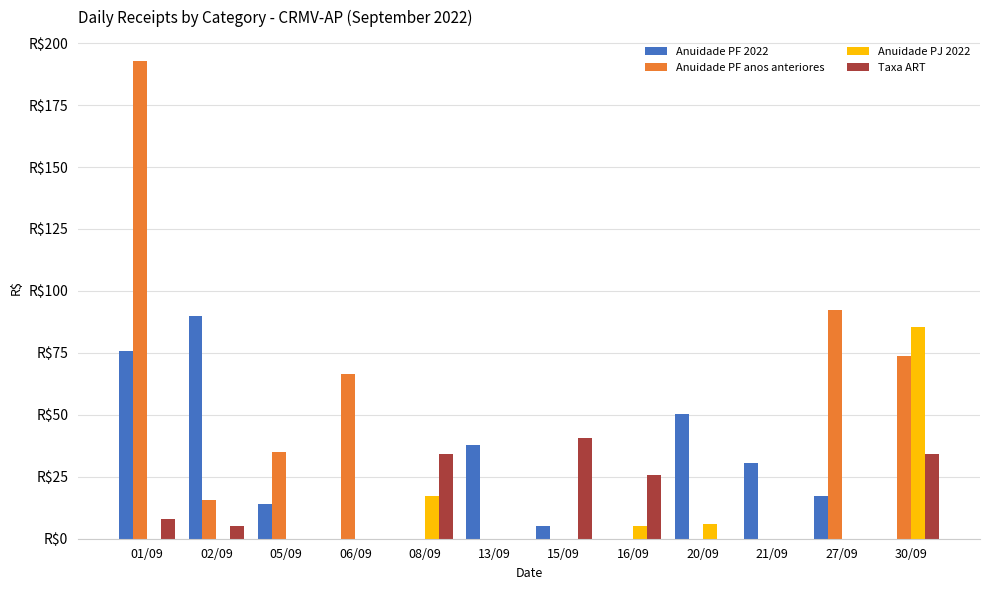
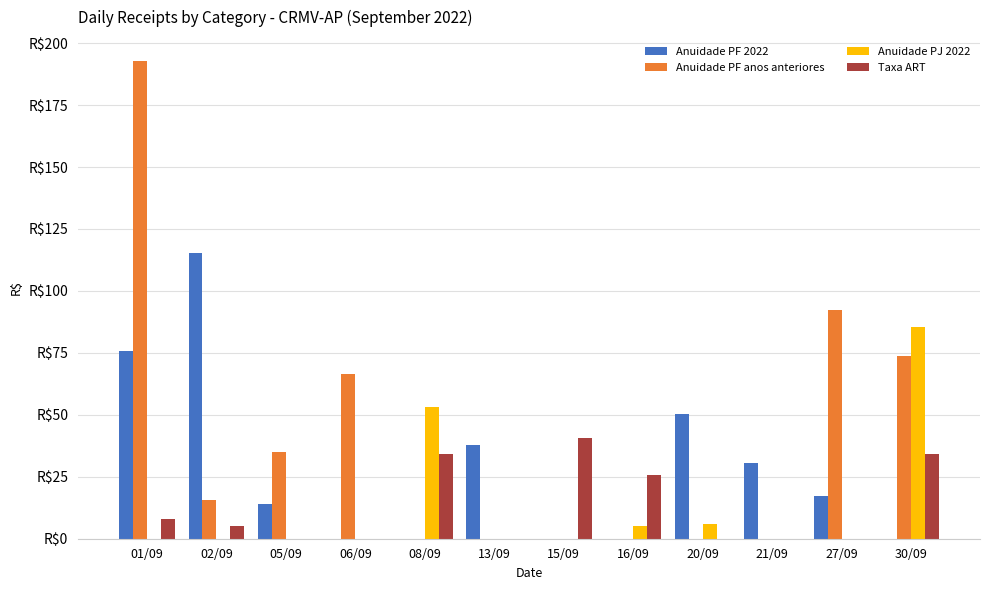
Anuidade PF 2022, 02/09: R$90 -> R$115
Anuidade PJ 2022, 08/09: R$17 -> R$53
Anuidade PF 2022, 15/09: R$5 -> R$0
